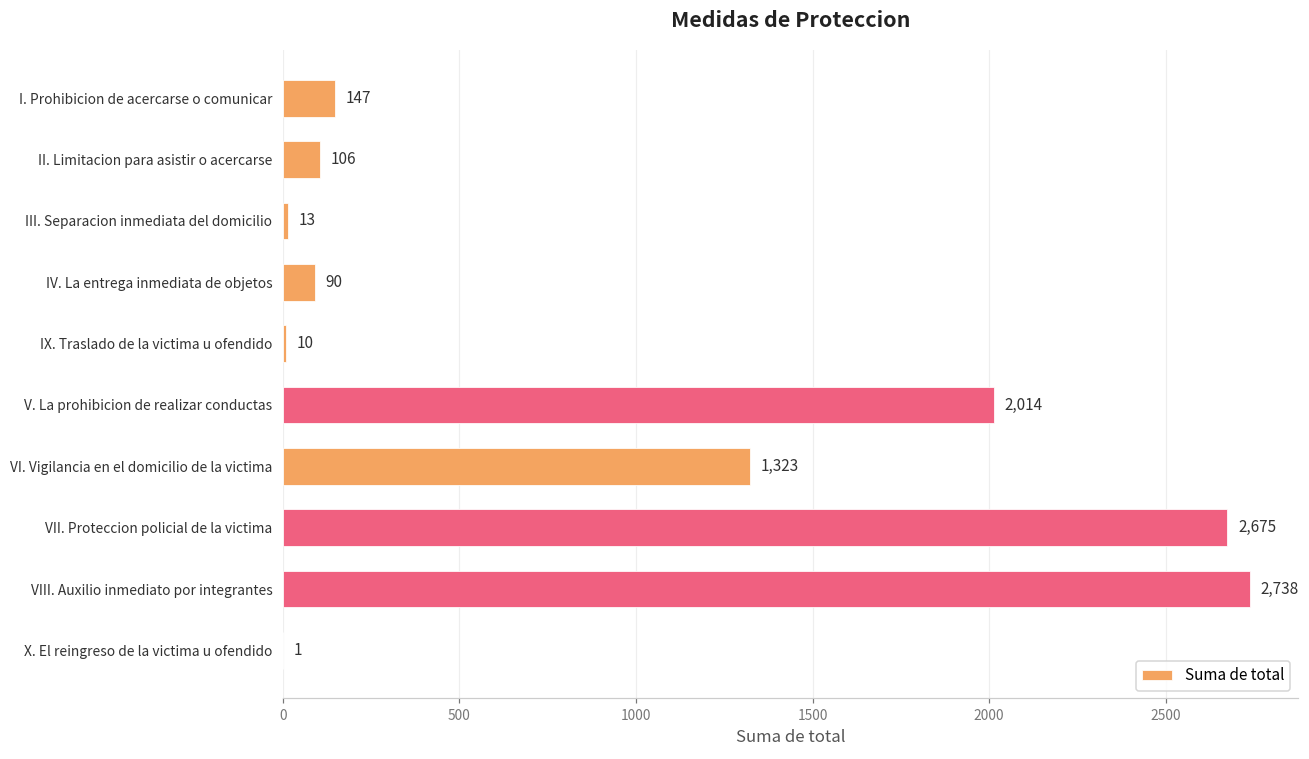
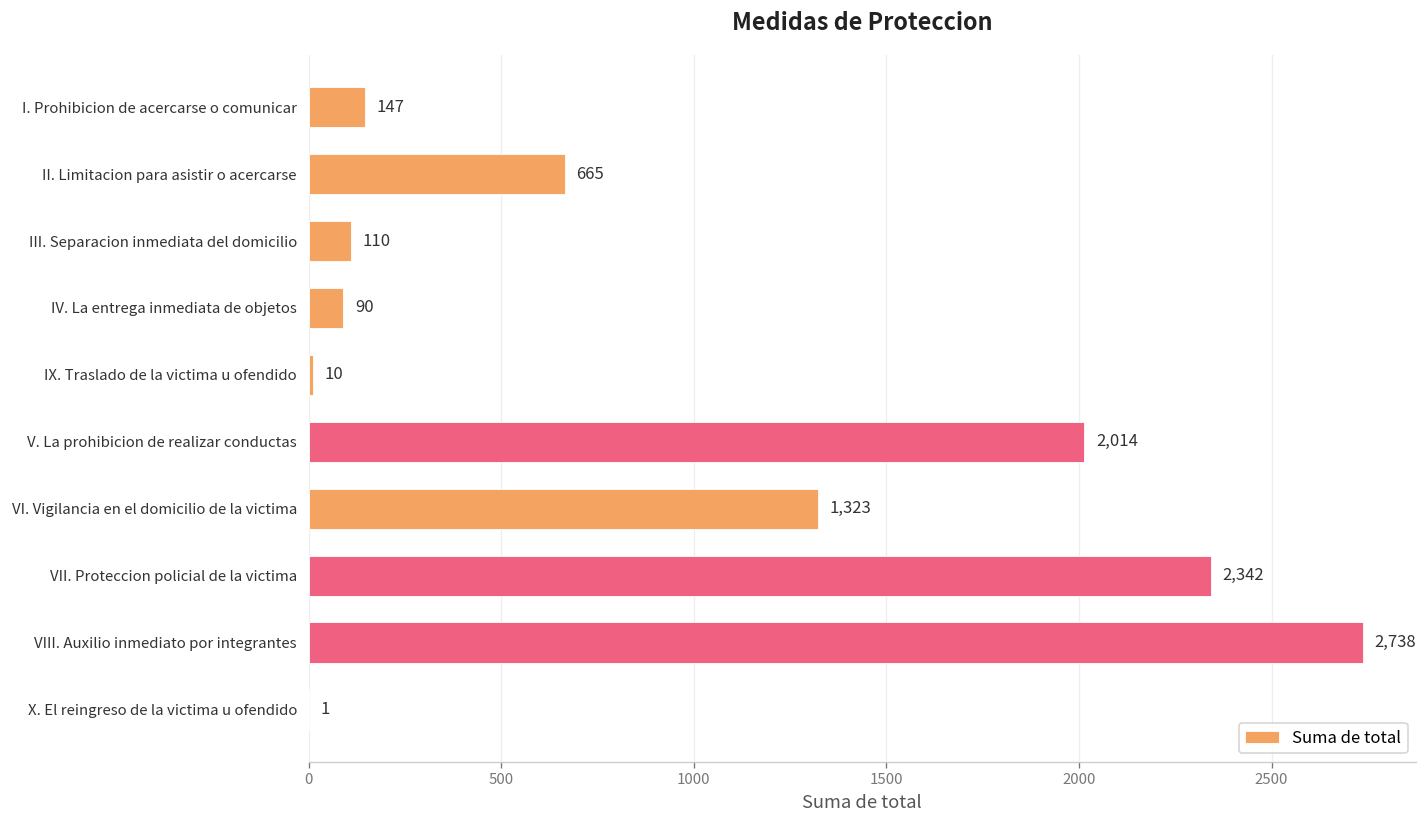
II. Limitacion para asistir o acercarse: 106 -> 665
III. Separacion inmediata del domicilio: 13 -> 110
VII. Proteccion policial de la victima: 2,675 -> 2,342
